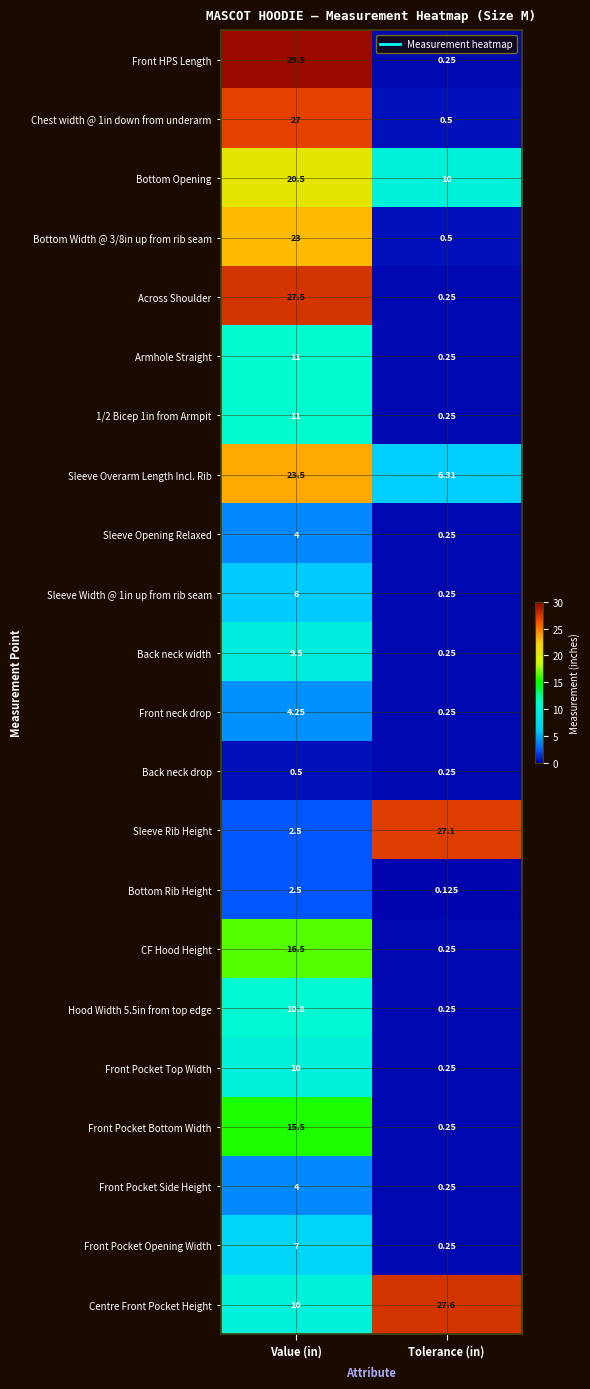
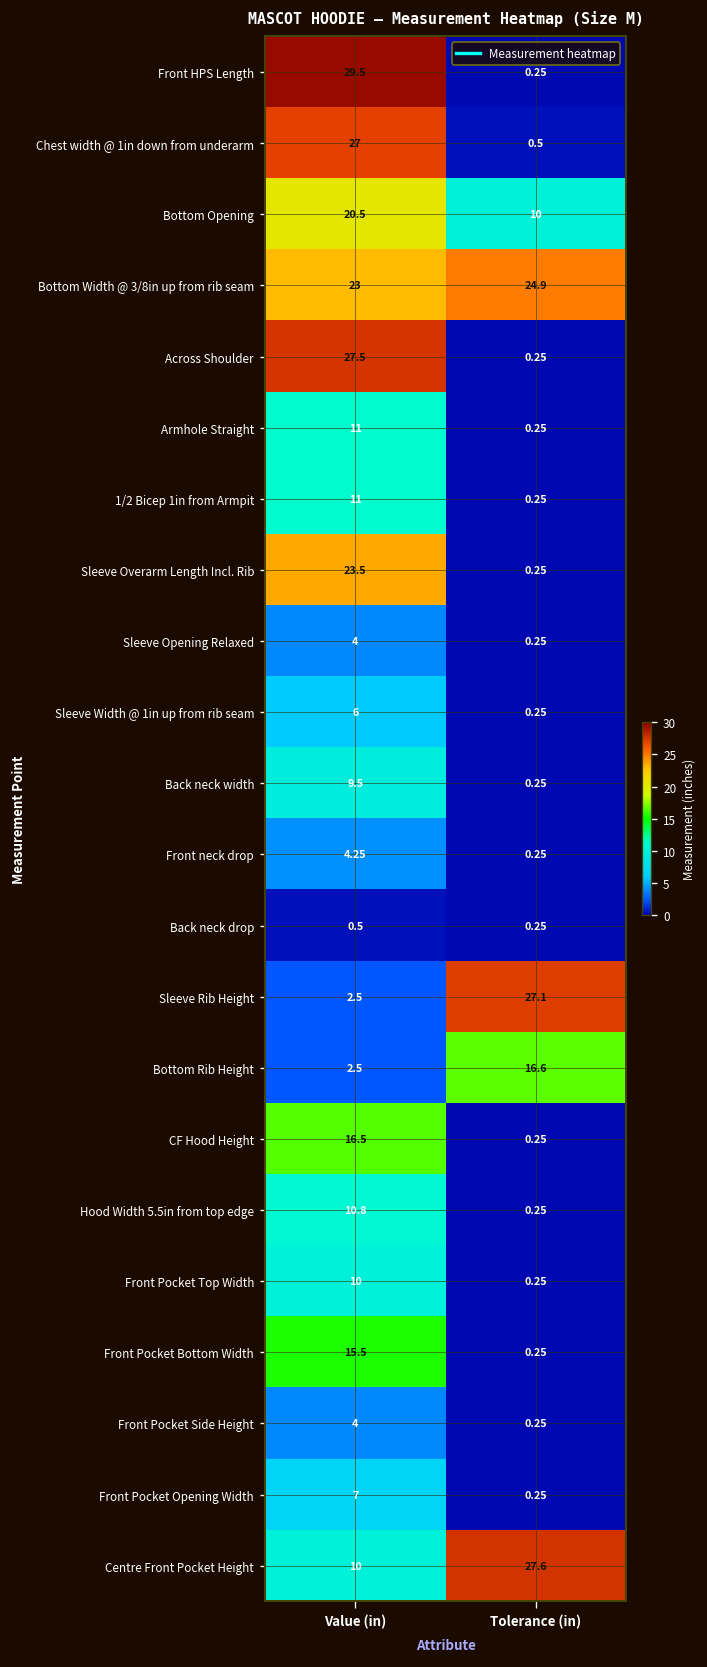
Bottom Width @ 3/8in up from rib seam, Tolerance (in): 0.5 -> 24.9
Sleeve Overarm Length Incl. Rib, Tolerance (in): 6.31 -> 0.25
Bottom Rib Height, Tolerance (in): 0.125 -> 16.6
